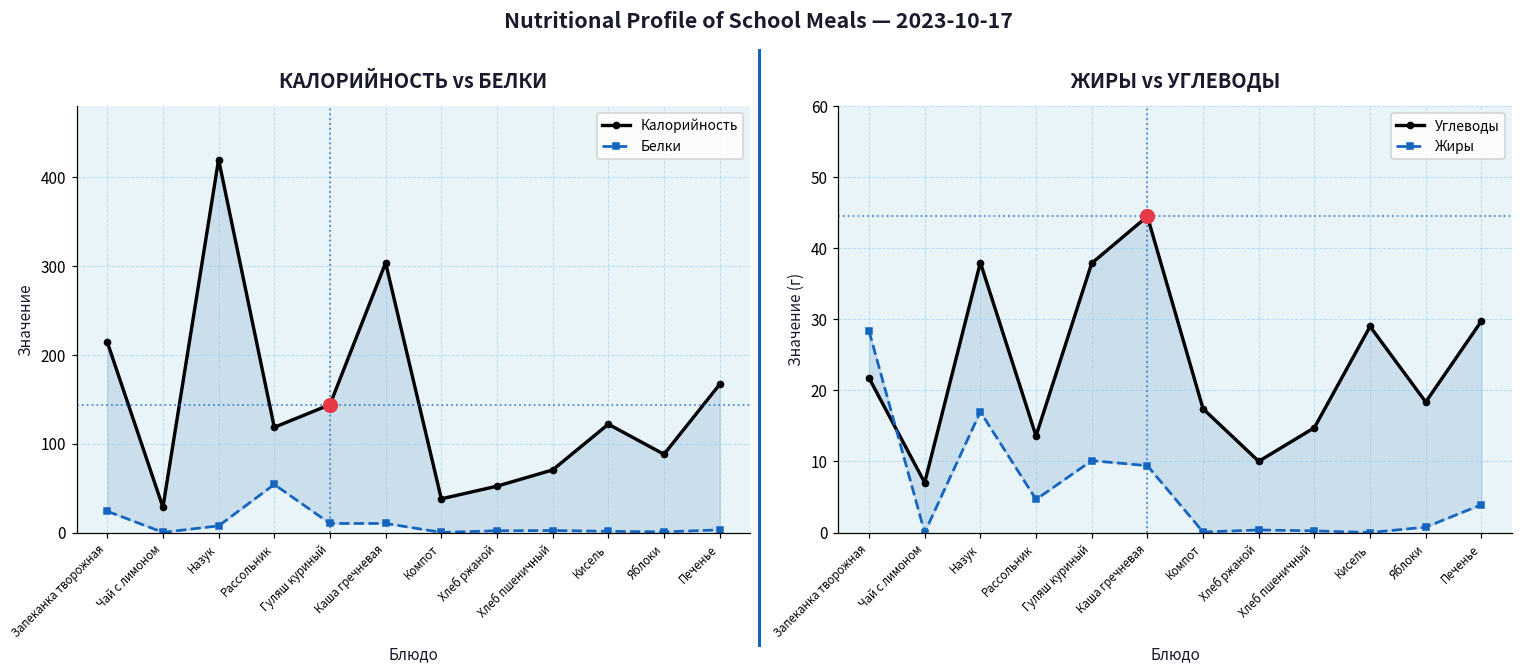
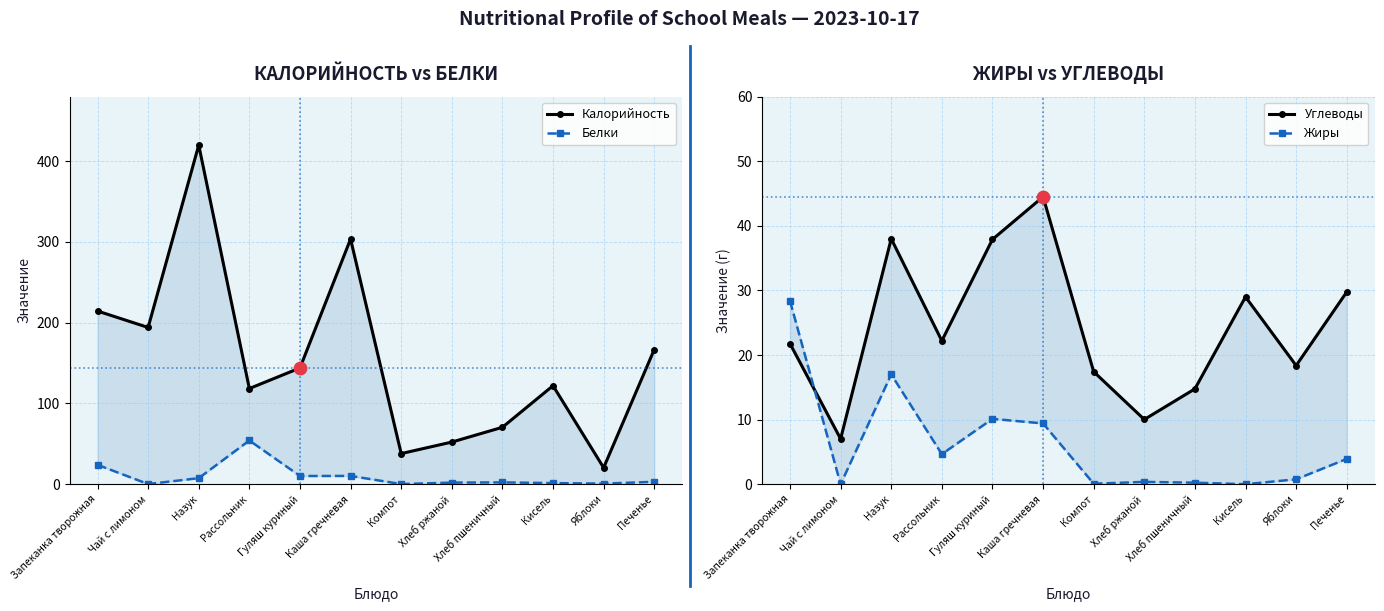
КАЛОРИЙНОСТЬ vs БЕЛКИ, Калорийность, Чай с лимоном: 30 -> 190
КАЛОРИЙНОСТЬ vs БЕЛКИ, Калорийность, Яблоки: 90 -> 20
ЖИРЫ vs УГЛЕВОДЫ, Углеводы, Рассольник: 14 -> 22
